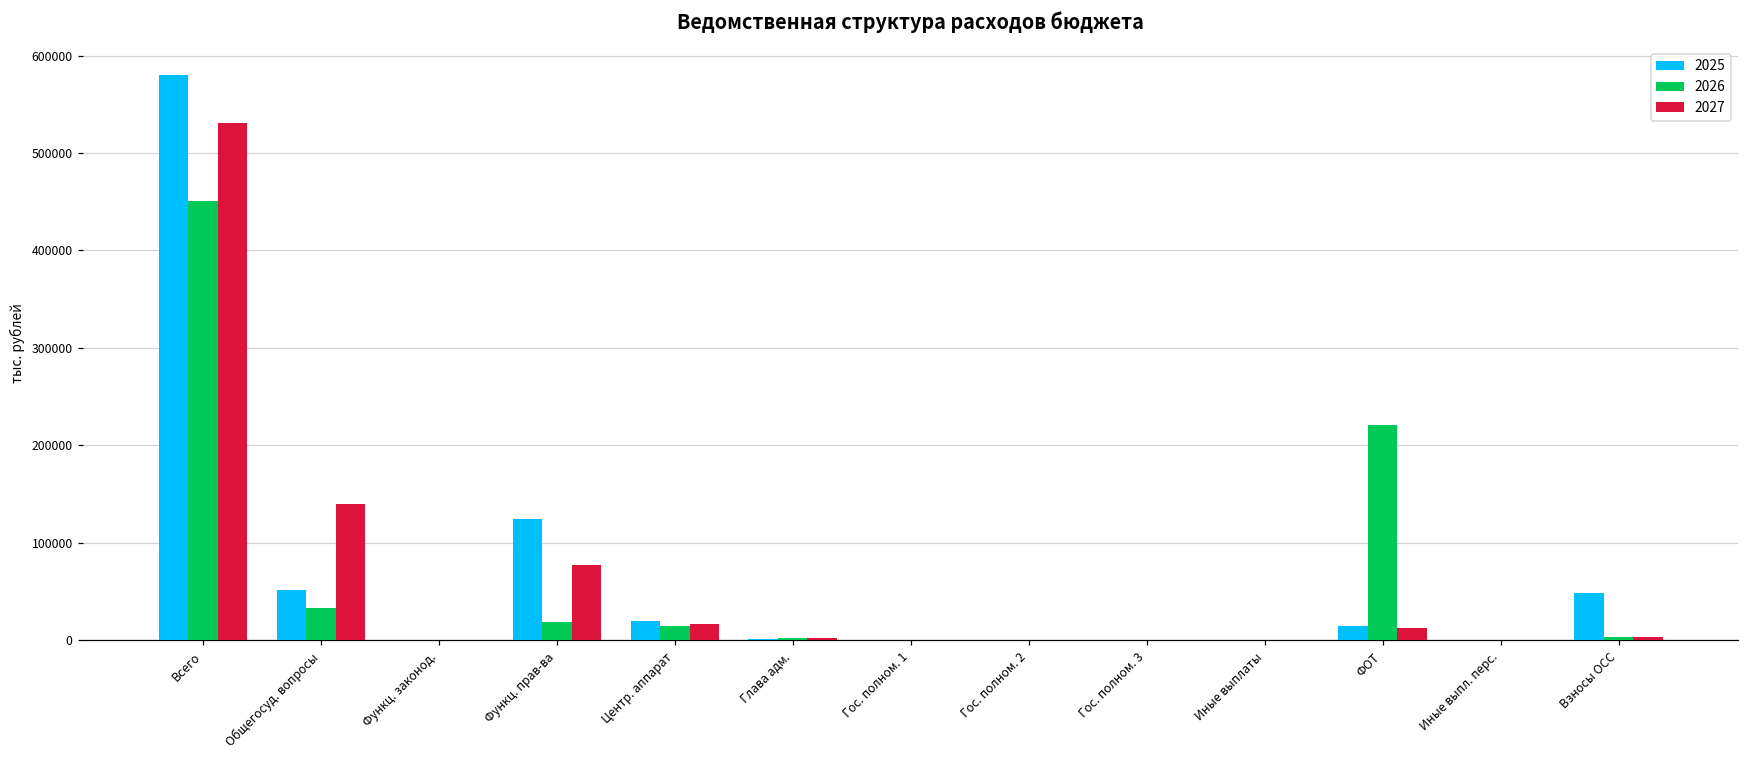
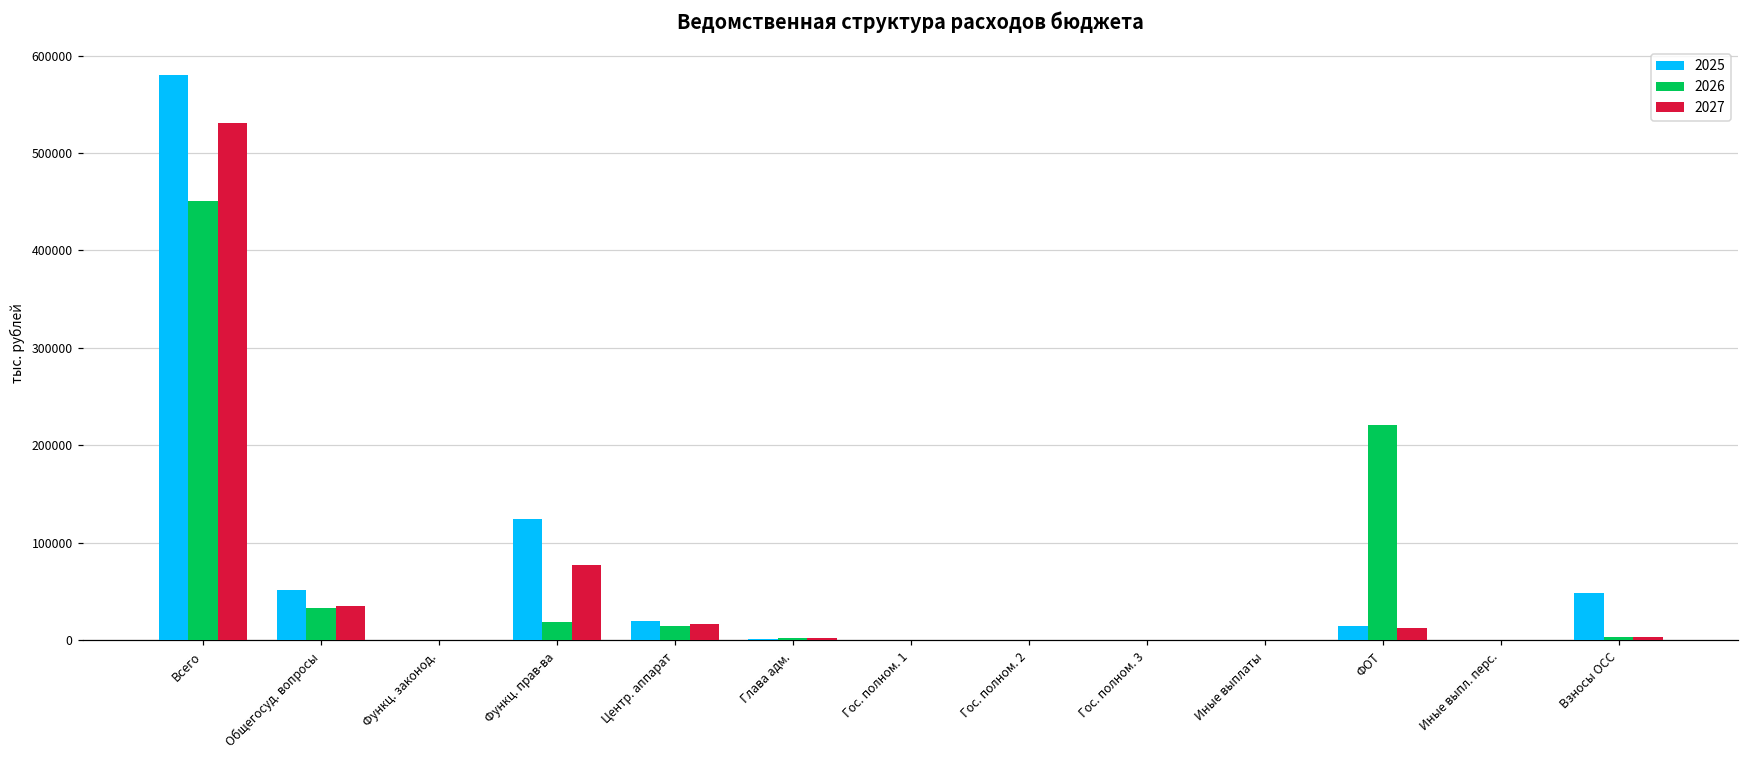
2027, Общегосуд. вопросы: 140000 -> 40000
